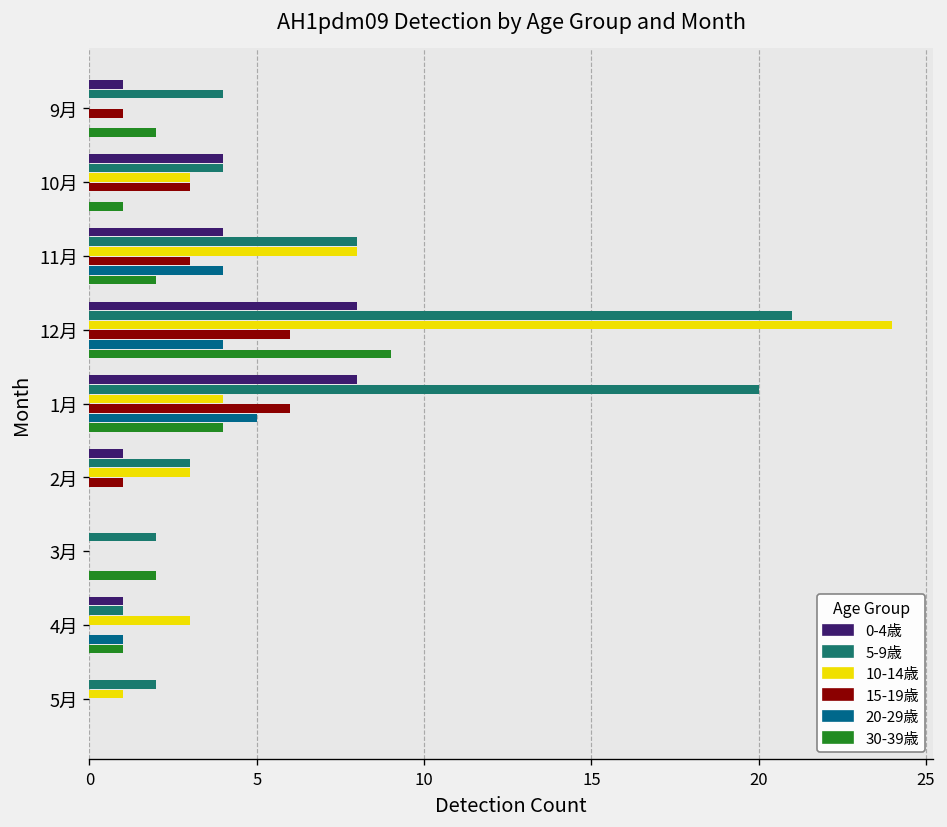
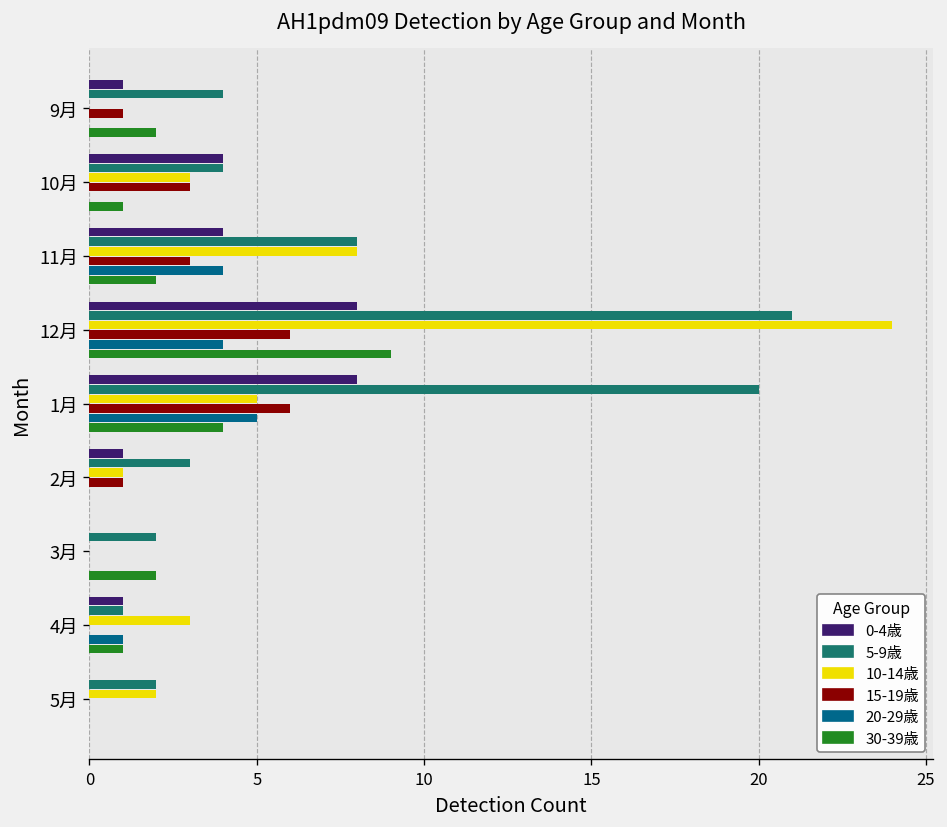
10-14歳, 1月: 4 -> 5
10-14歳, 2月: 3 -> 1
10-14歳, 5月: 1 -> 2
